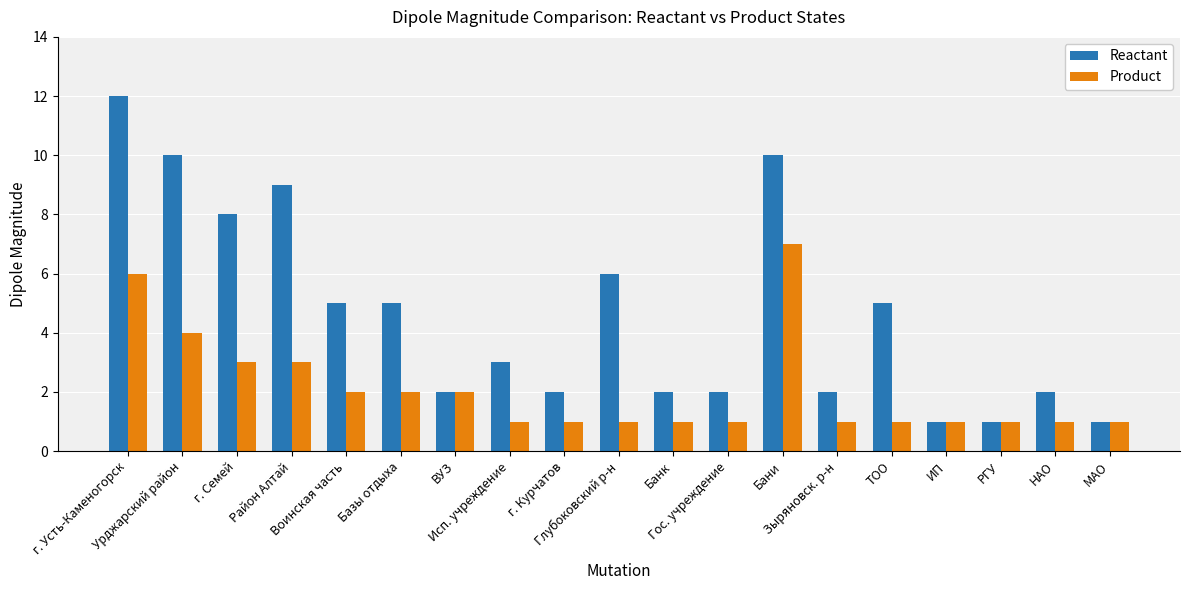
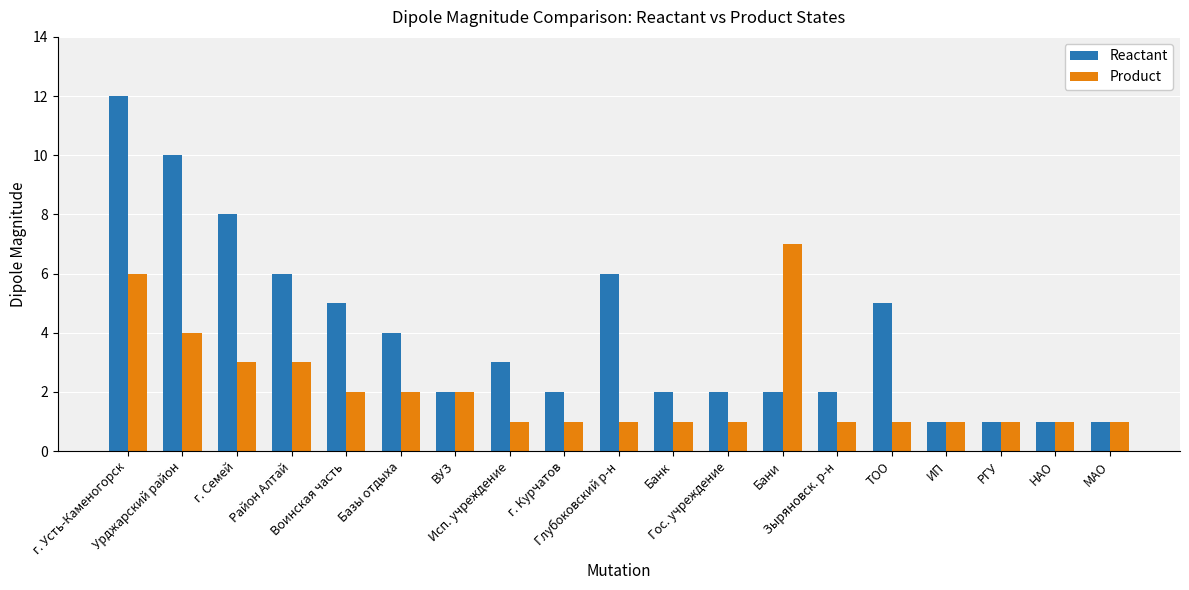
Reactant, Район Алтай: 9 -> 6
Reactant, Базы отдыха: 5 -> 4
Reactant, Бани: 10 -> 2
Reactant, НАО: 2 -> 1
